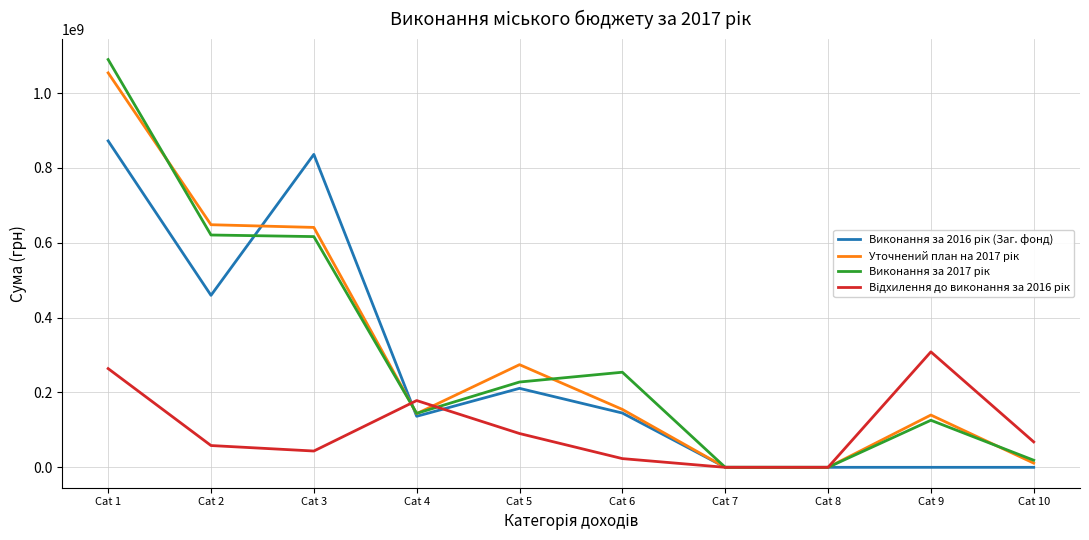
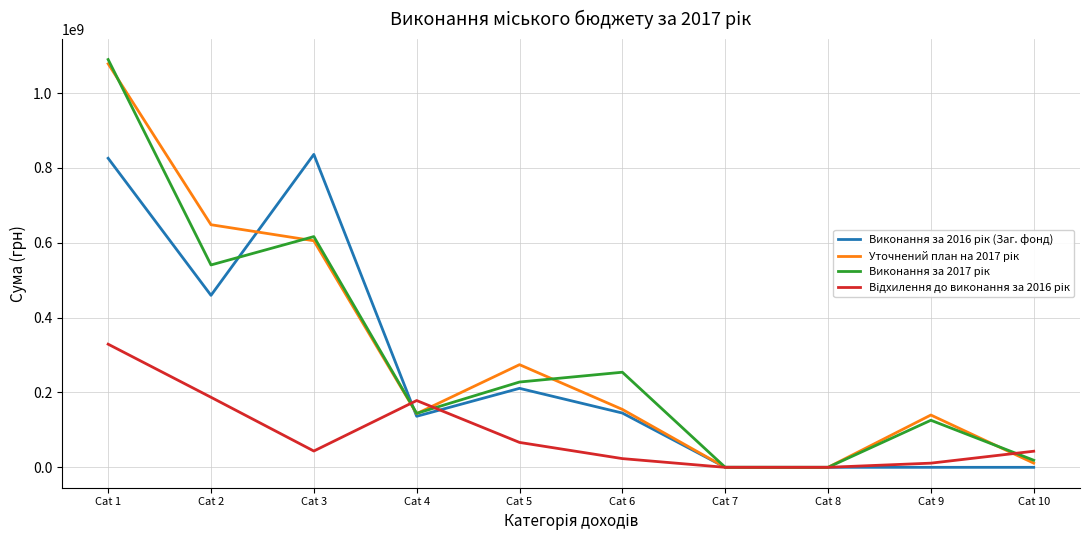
Виконання за 2016 рік (Заг. фонд), Cat 1: 870000000 -> 830000000
Уточнений план на 2017 рік, Cat 1: 1050000000 -> 1080000000
Відхилення до виконання за 2016 рік, Cat 1: 260000000 -> 330000000
Виконання за 2017 рік, Cat 2: 620000000 -> 540000000
Відхилення до виконання за 2016 рік, Cat 2: 60000000 -> 190000000
Уточнений план на 2017 рік, Cat 3: 640000000 -> 610000000
Відхилення до виконання за 2016 рік, Cat 5: 90000000 -> 70000000
Відхилення до виконання за 2016 рік, Cat 9: 310000000 -> 10000000
Відхилення до виконання за 2016 рік, Cat 10: 70000000 -> 40000000
